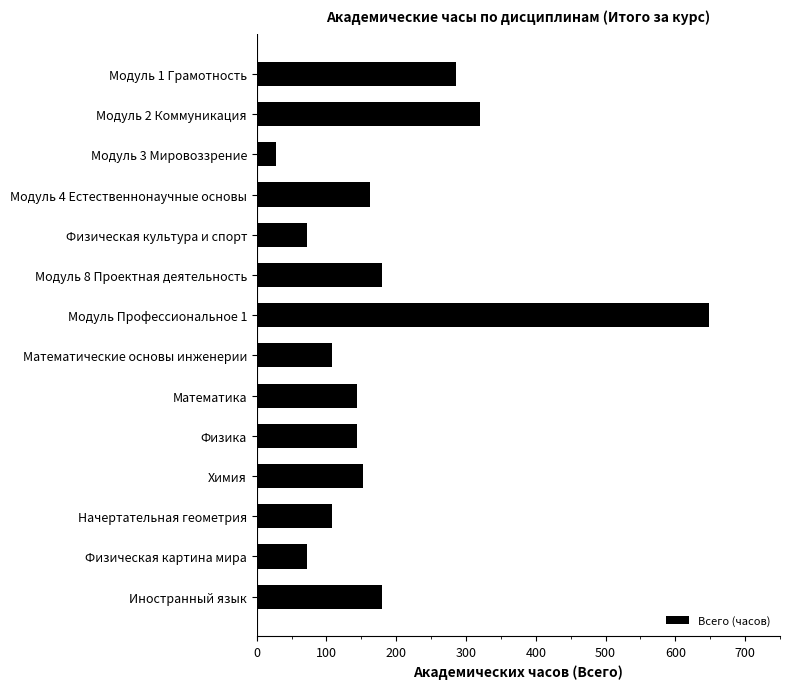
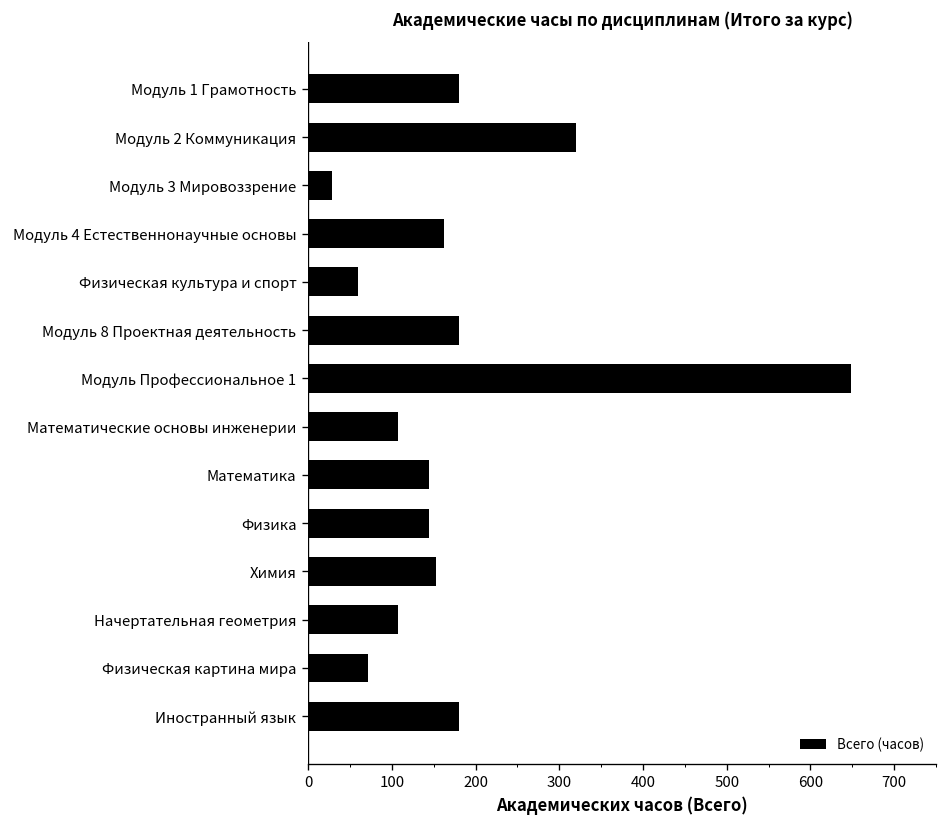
Модуль 1 Грамотность: 290 -> 180
Физическая культура и спорт: 70 -> 60
